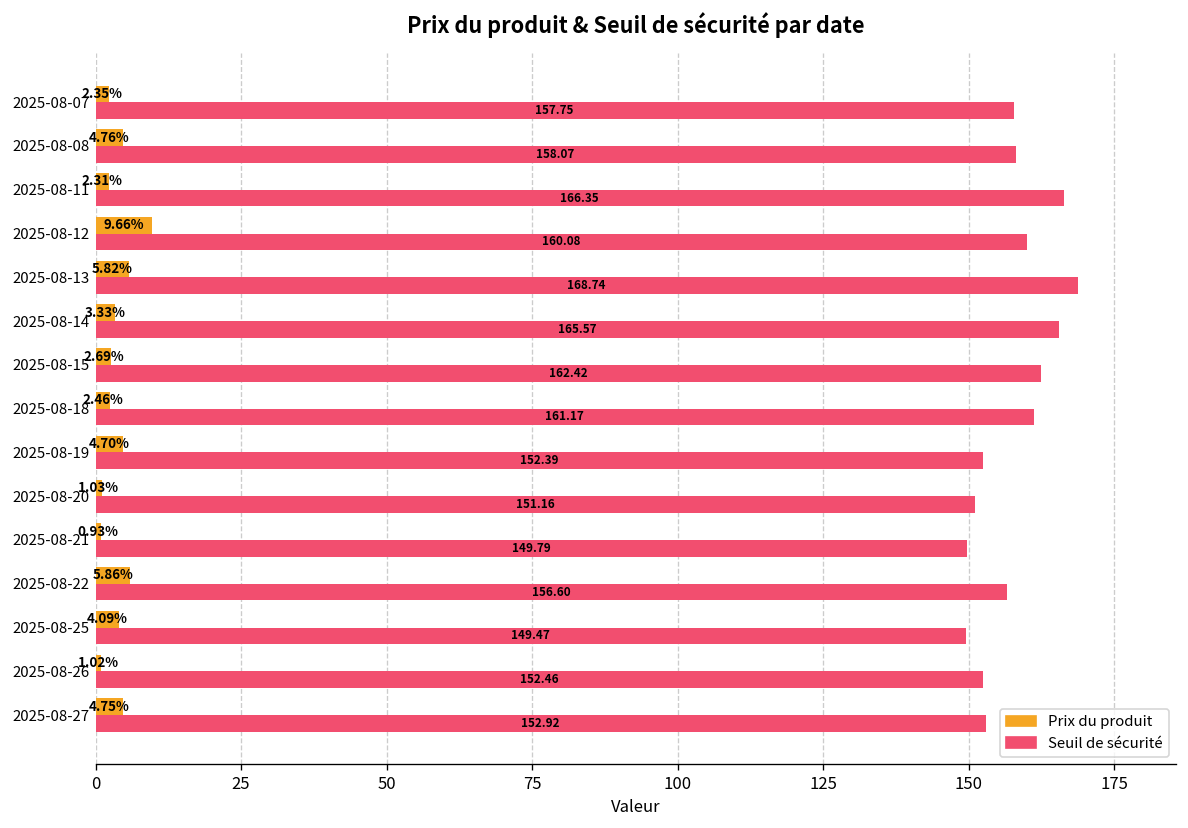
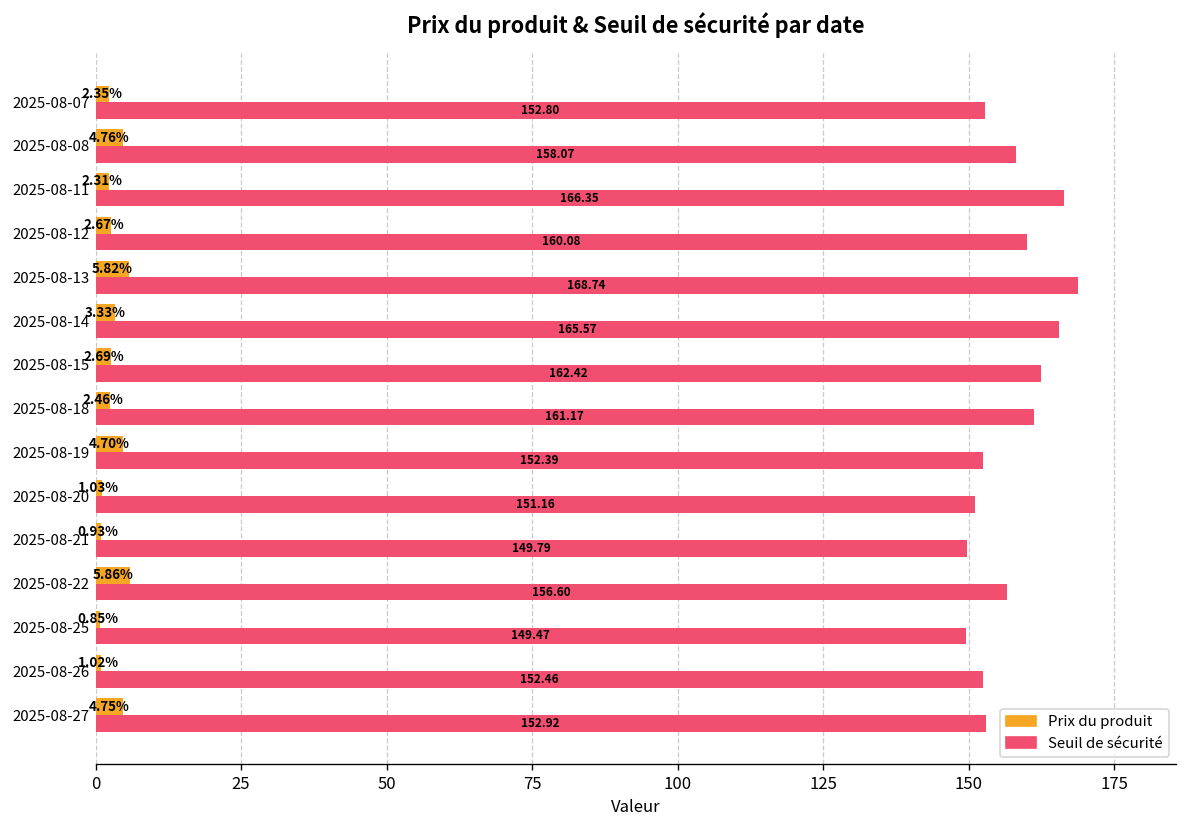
Seuil de sécurité, 2025-08-07: 157.75 -> 152.80
Prix du produit, 2025-08-12: 9.66% -> 2.67%
Prix du produit, 2025-08-25: 4.09% -> 0.85%
